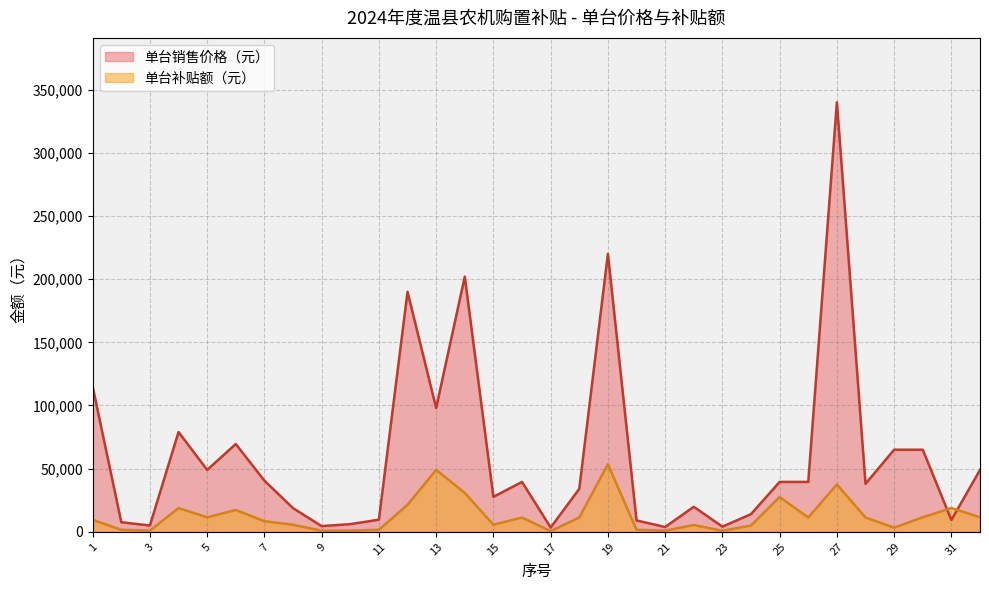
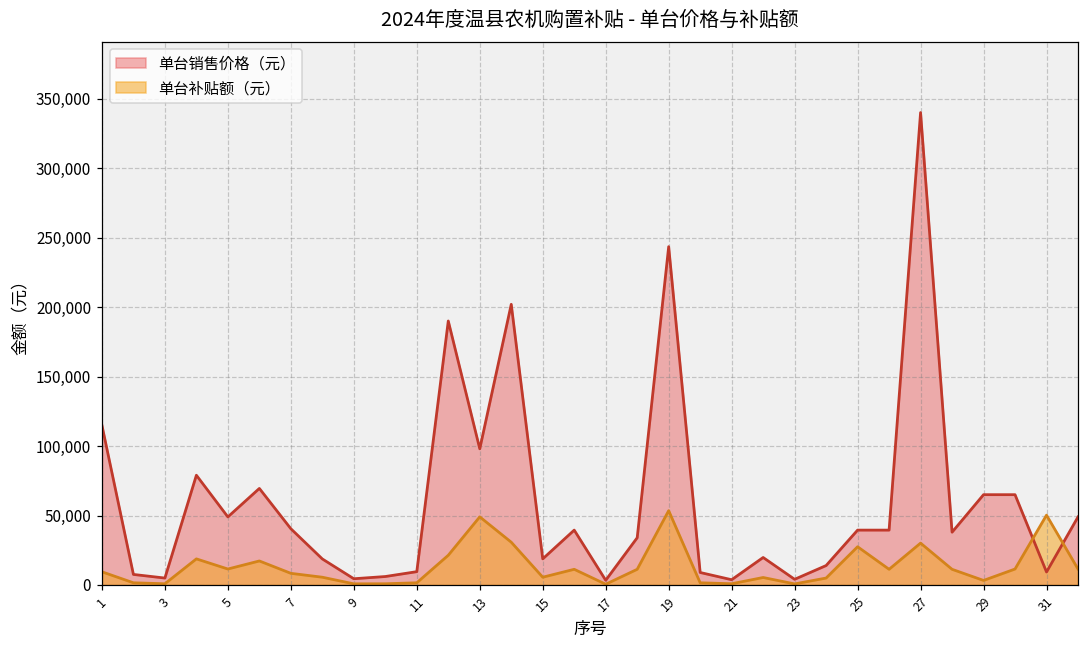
单台销售价格（元）, 15: 28,000 -> 19,000
单台销售价格（元）, 19: 220,000 -> 243,000
单台补贴额（元）, 27: 38,000 -> 30,000
单台补贴额（元）, 31: 19,000 -> 50,000
